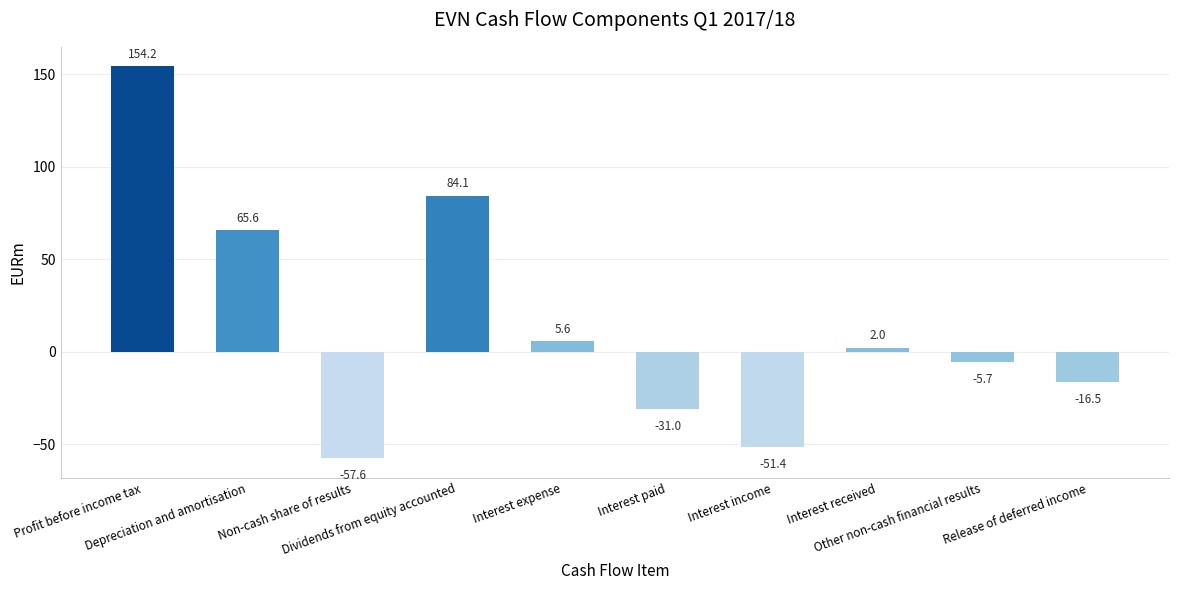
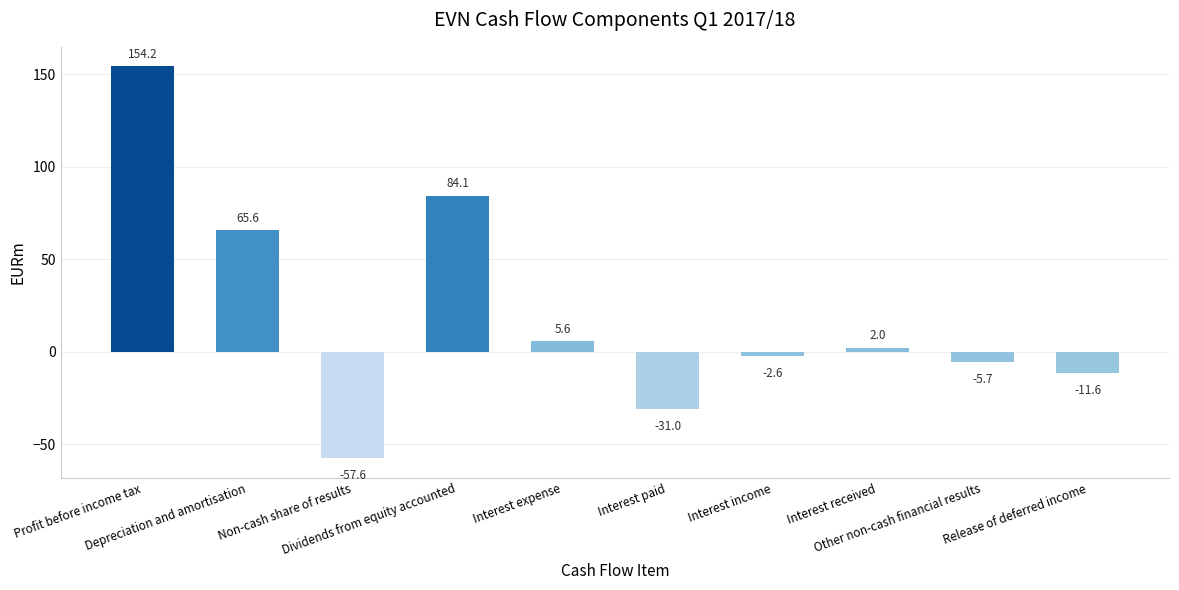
Interest income: -51.4 -> -2.6
Release of deferred income: -16.5 -> -11.6
